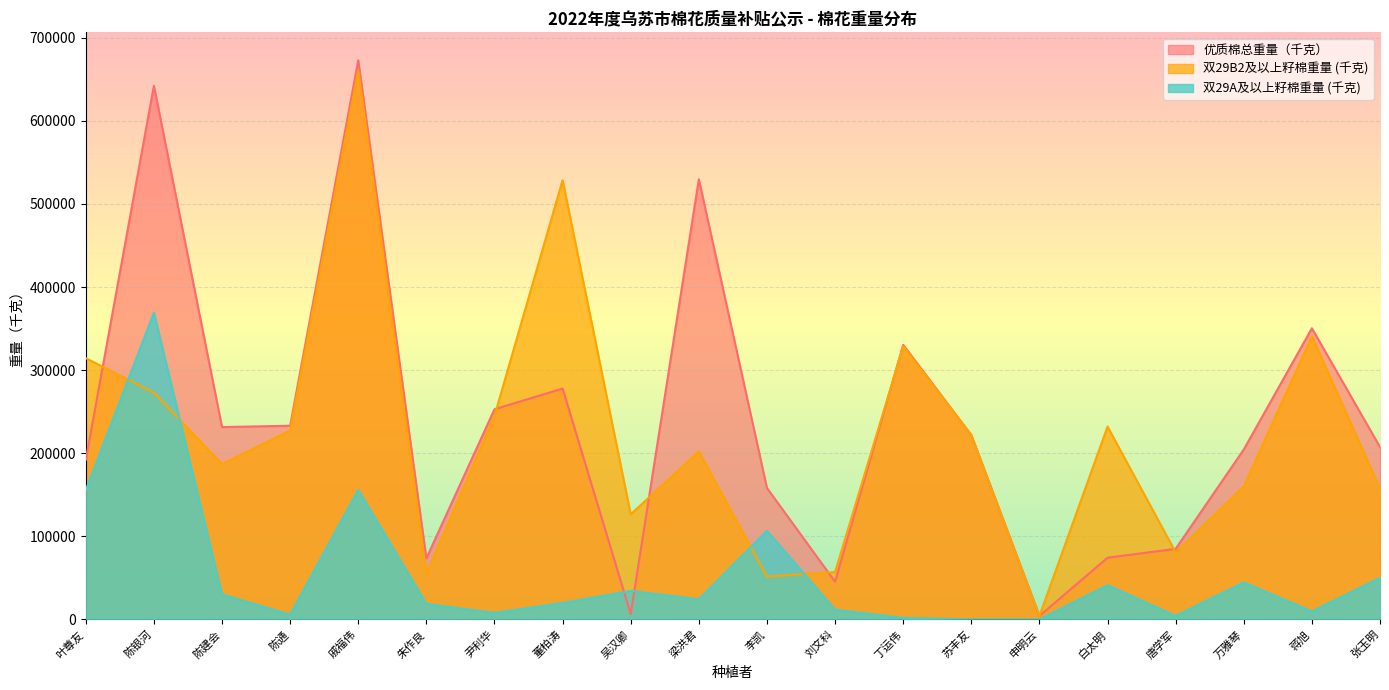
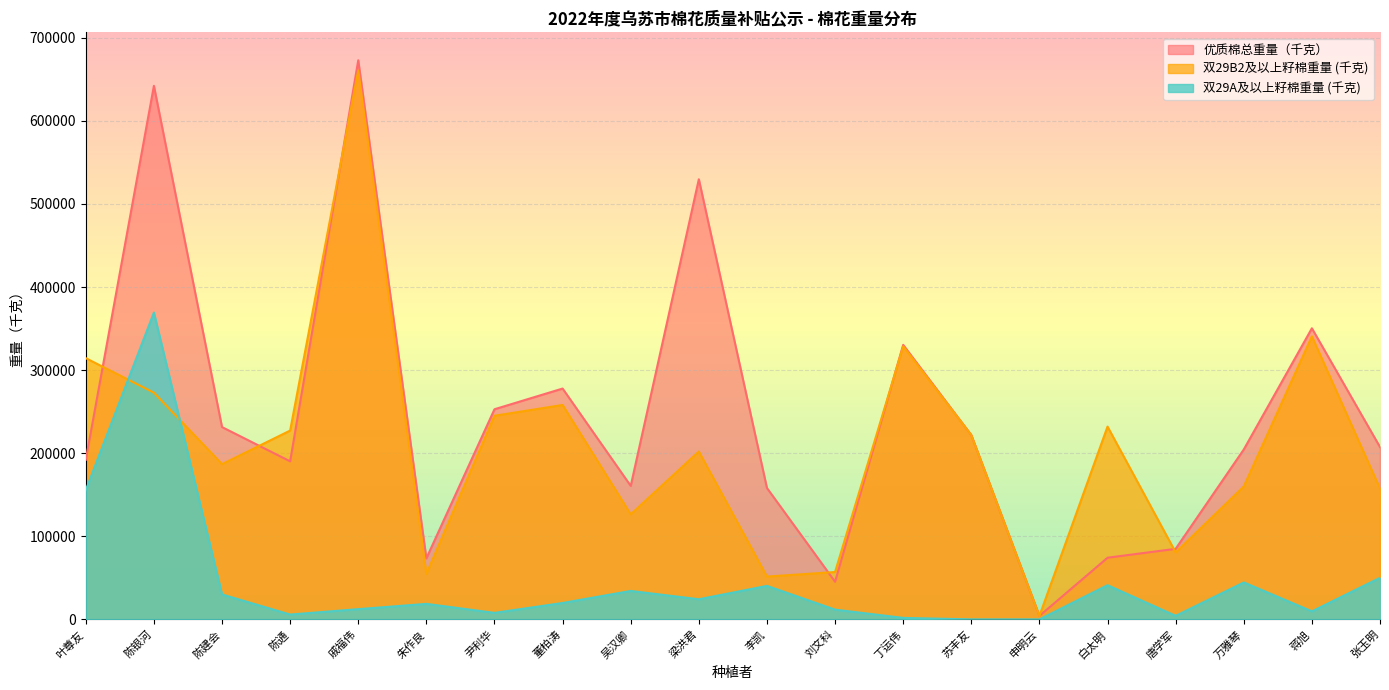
优质棉总重量（千克）, 陈通: 230000 -> 190000
双29A及以上籽棉重量 (千克), 戚福伟: 160000 -> 10000
双29B2及以上籽棉重量 (千克), 董柏涛: 530000 -> 260000
优质棉总重量（千克）, 吴汉卿: 10000 -> 160000
双29A及以上籽棉重量 (千克), 李凯: 110000 -> 40000
